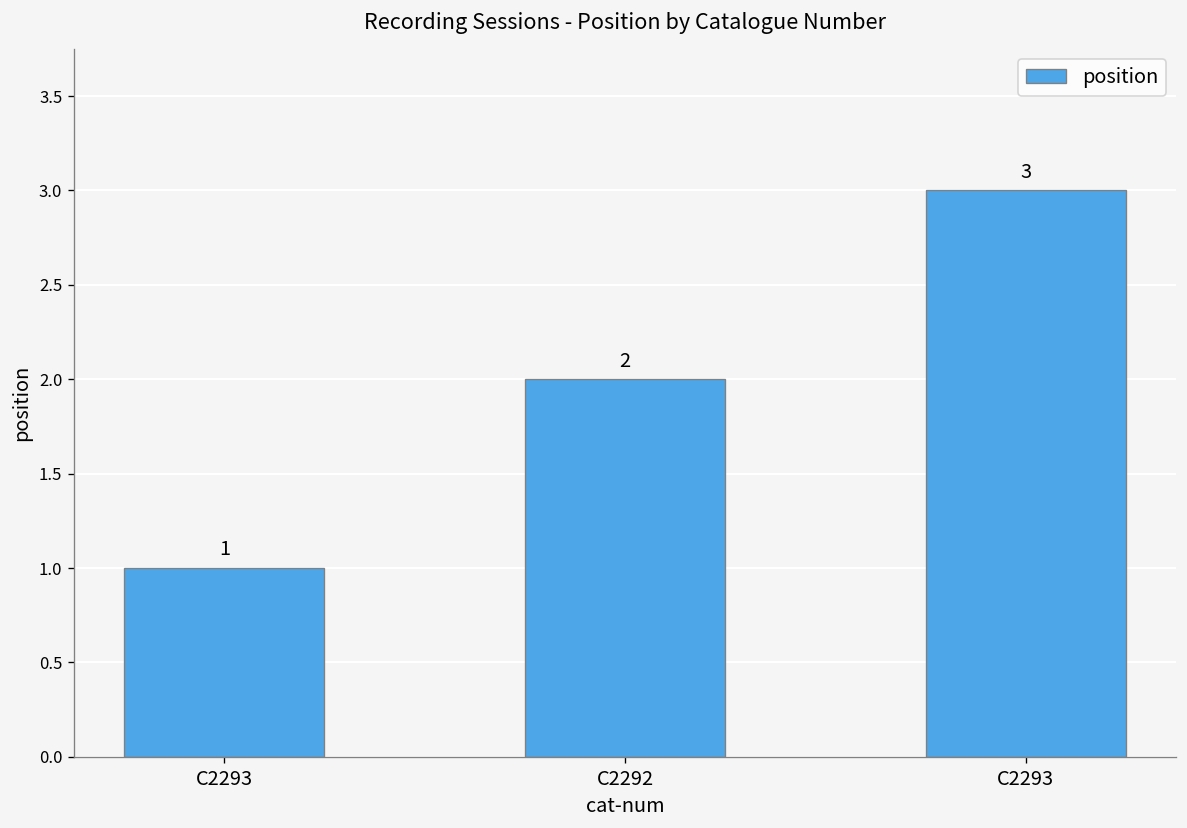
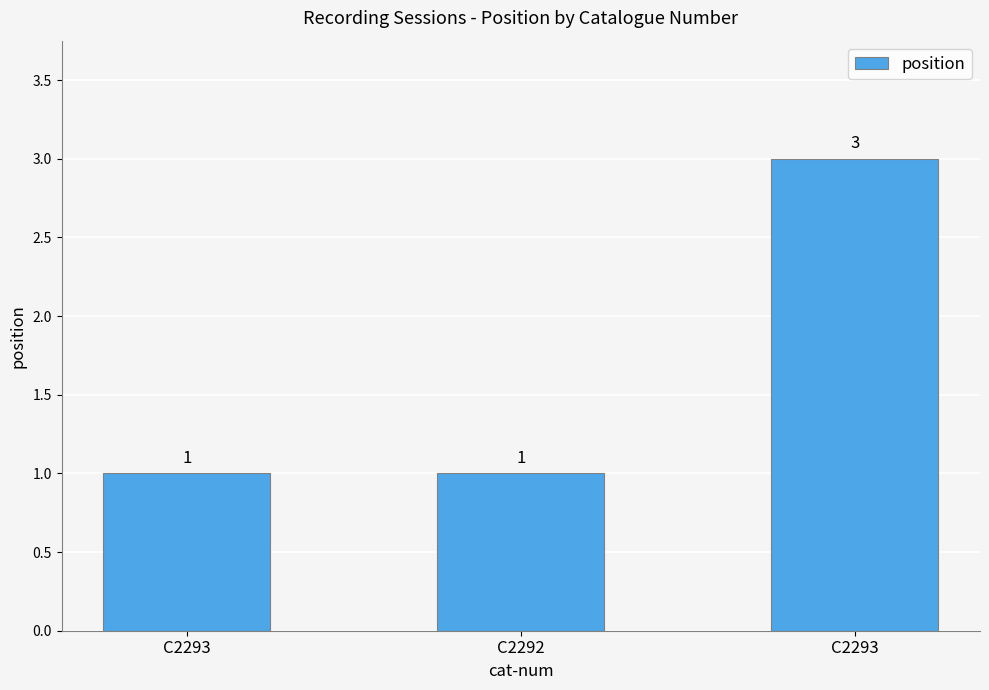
C2292: 2 -> 1
